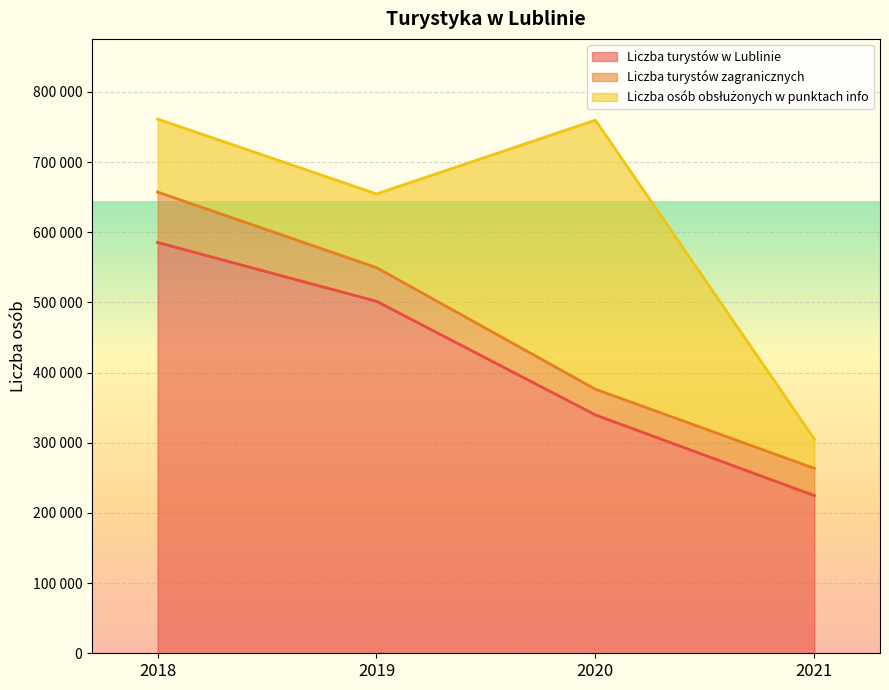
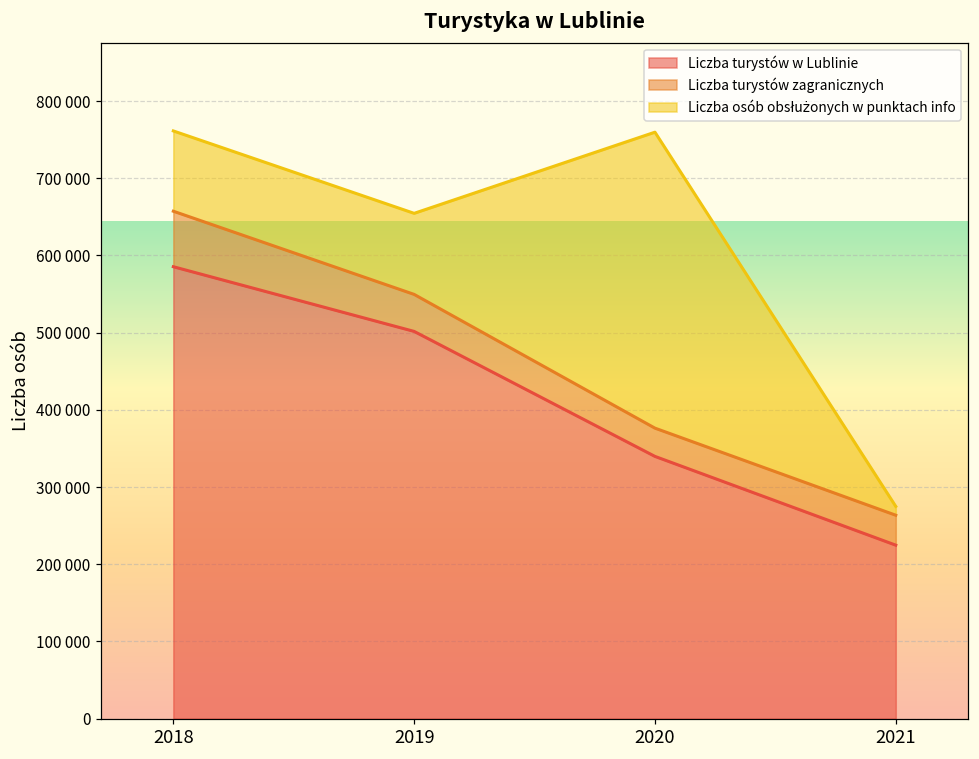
Liczba osób obsłużonych w punktach info, 2021: 40000 -> 10000
